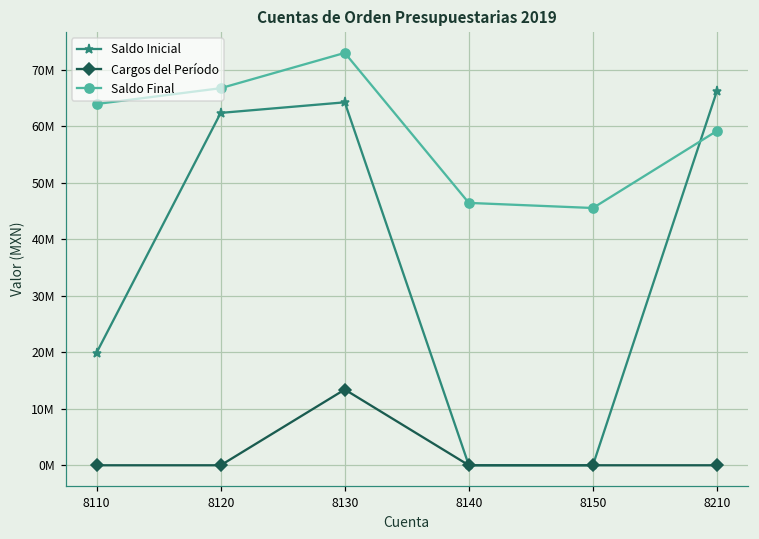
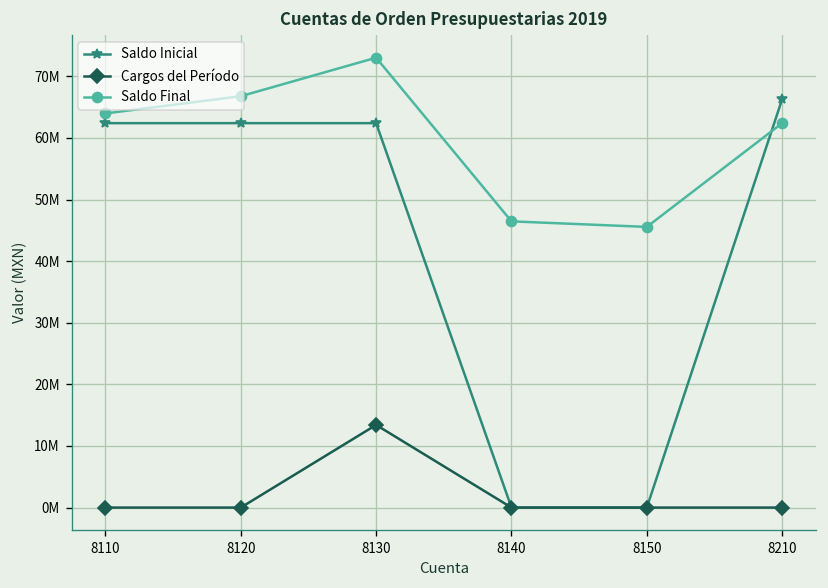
Saldo Inicial, 8110: 20000000 -> 62000000
Saldo Inicial, 8130: 64000000 -> 62000000
Saldo Final, 8210: 59000000 -> 62000000
